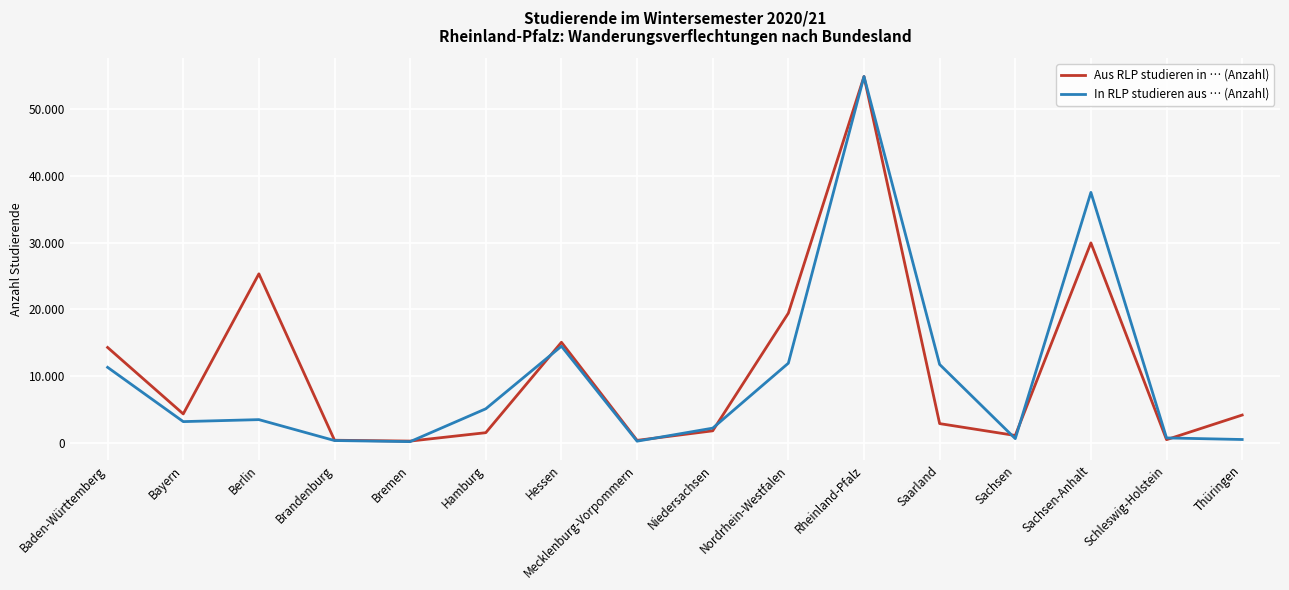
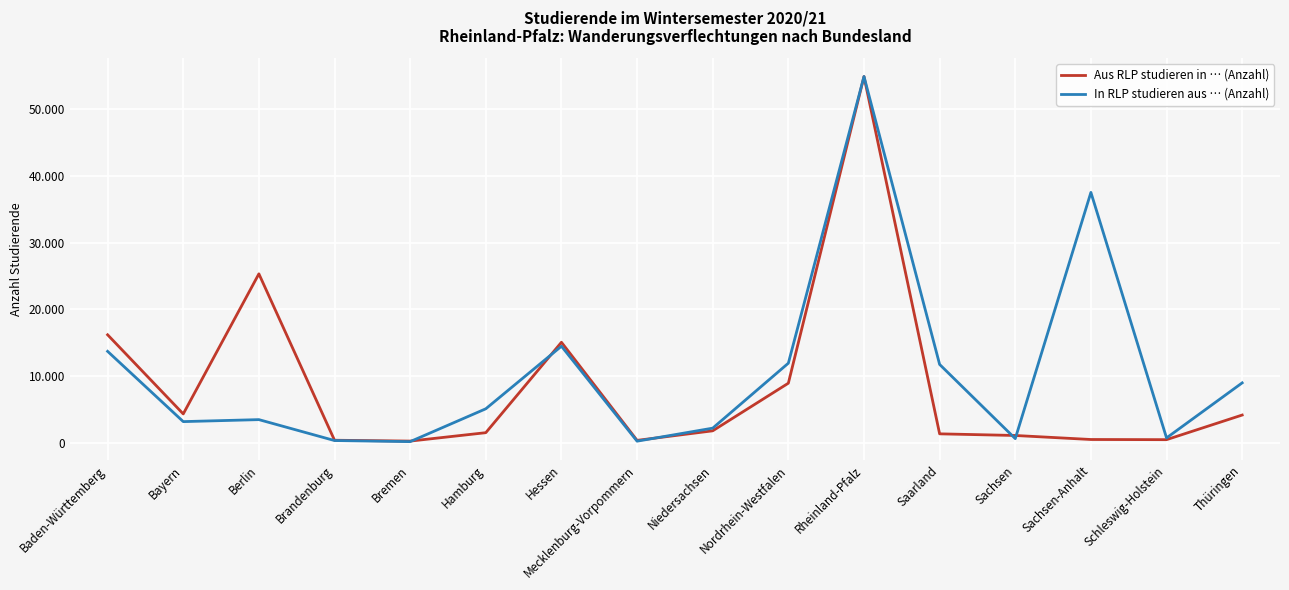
Aus RLP studieren in … (Anzahl), Baden-Württemberg: 14 -> 16
In RLP studieren aus … (Anzahl), Baden-Württemberg: 11 -> 14
Aus RLP studieren in … (Anzahl), Nordrhein-Westfalen: 19 -> 9
Aus RLP studieren in … (Anzahl), Saarland: 3 -> 1
Aus RLP studieren in … (Anzahl), Sachsen-Anhalt: 30 -> 1
In RLP studieren aus … (Anzahl), Thüringen: 1 -> 9
